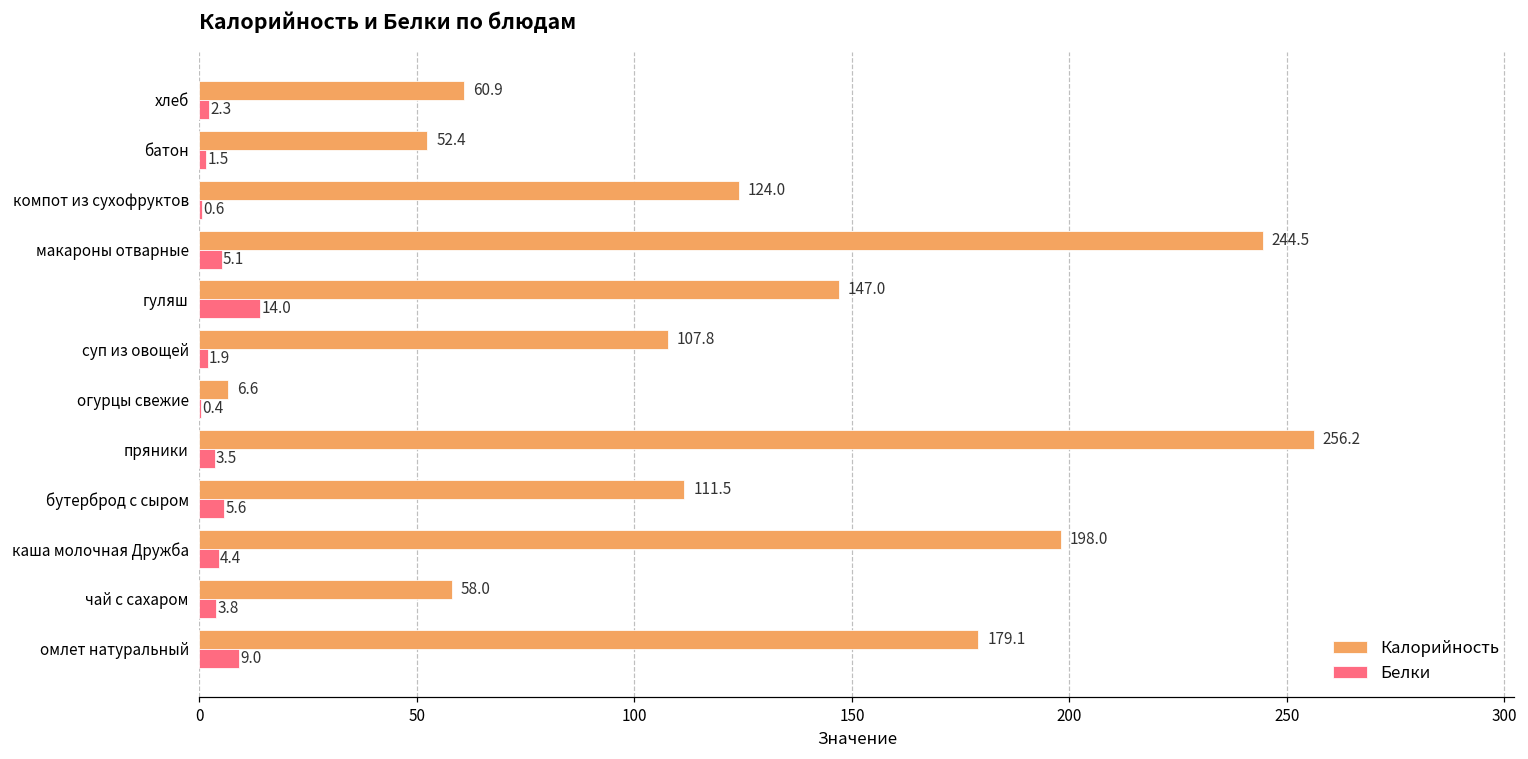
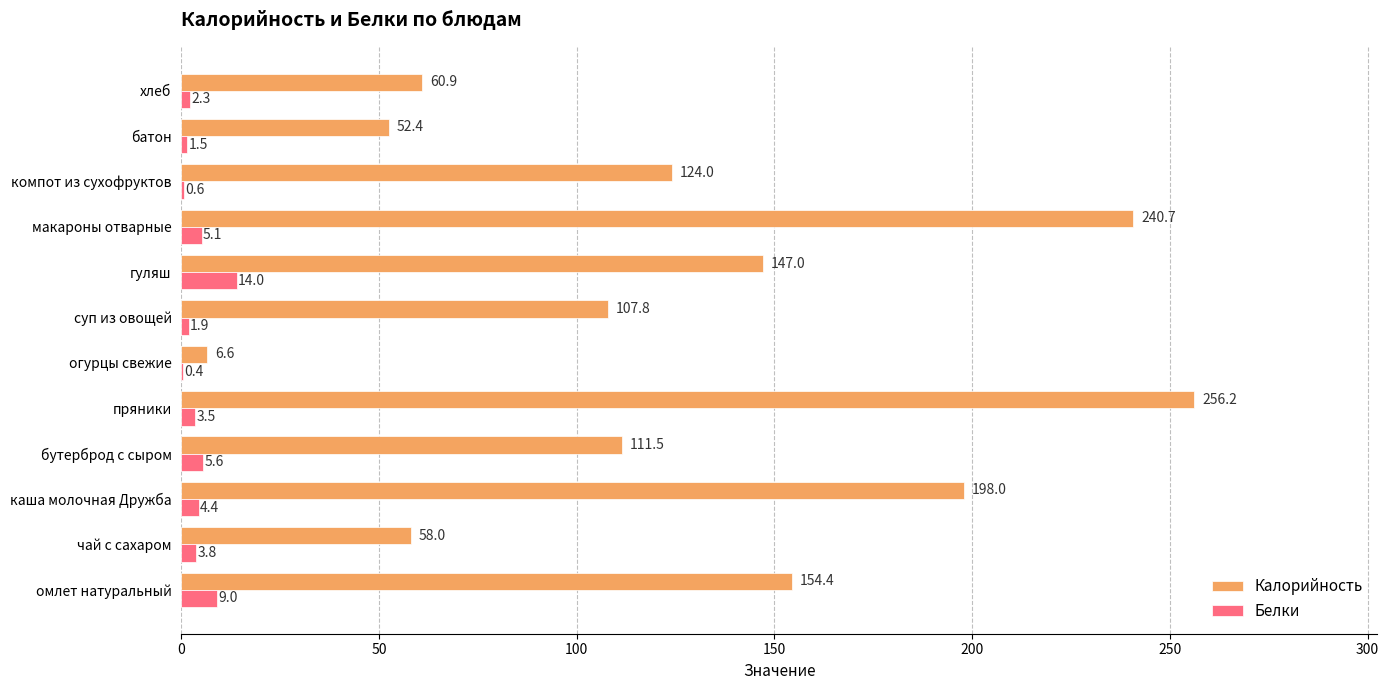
Калорийность, макароны отварные: 244.5 -> 240.7
Калорийность, омлет натуральный: 179.1 -> 154.4
